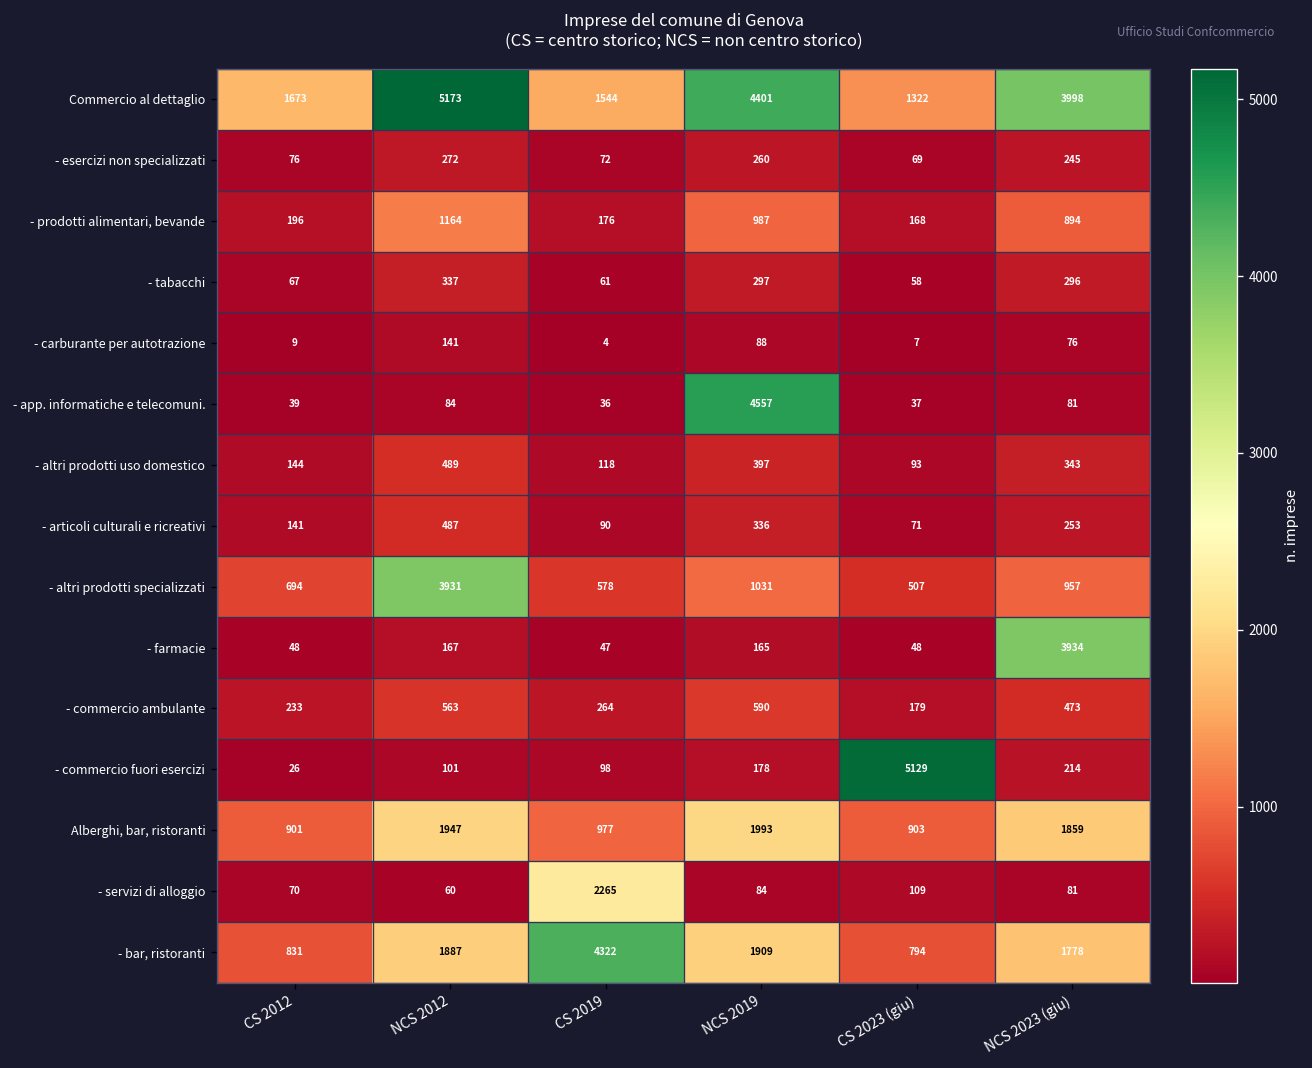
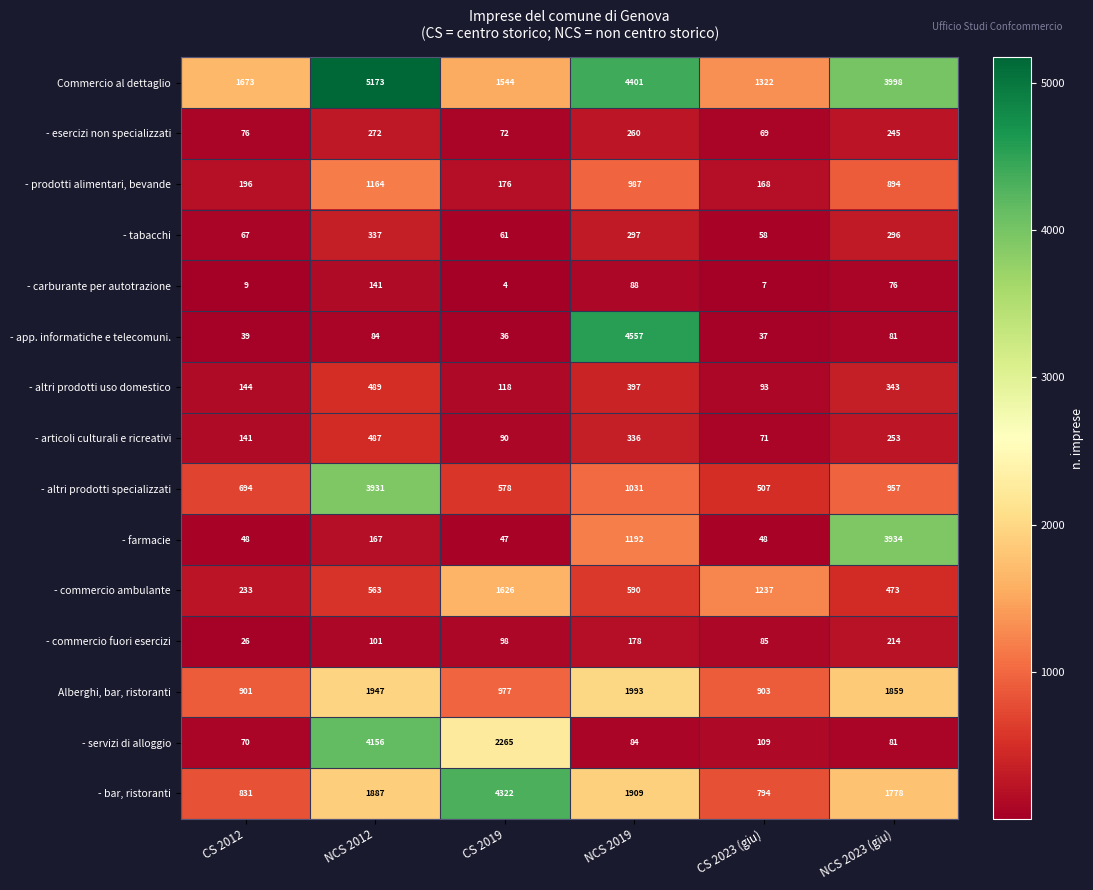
- farmacie, NCS 2019: 165 -> 1192
- commercio ambulante, CS 2019: 264 -> 1626
- commercio ambulante, CS 2023 (giu): 179 -> 1237
- commercio fuori esercizi, CS 2023 (giu): 5129 -> 85
- servizi di alloggio, NCS 2012: 60 -> 4156
